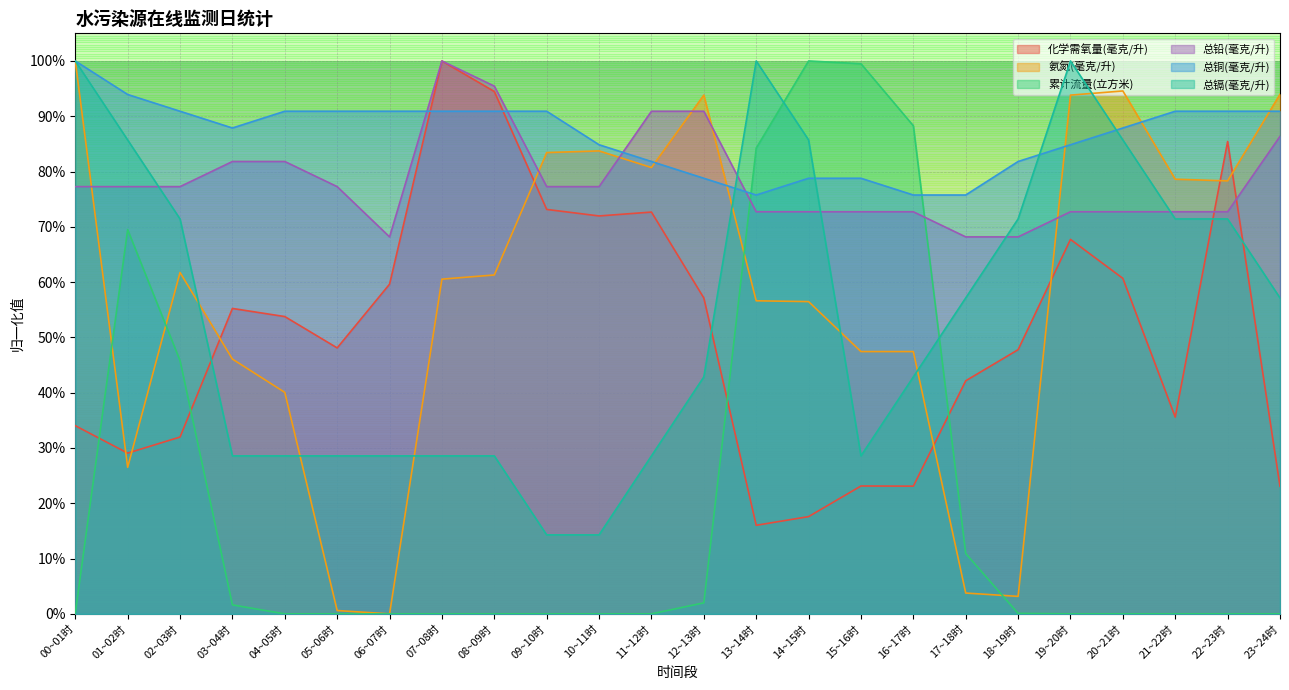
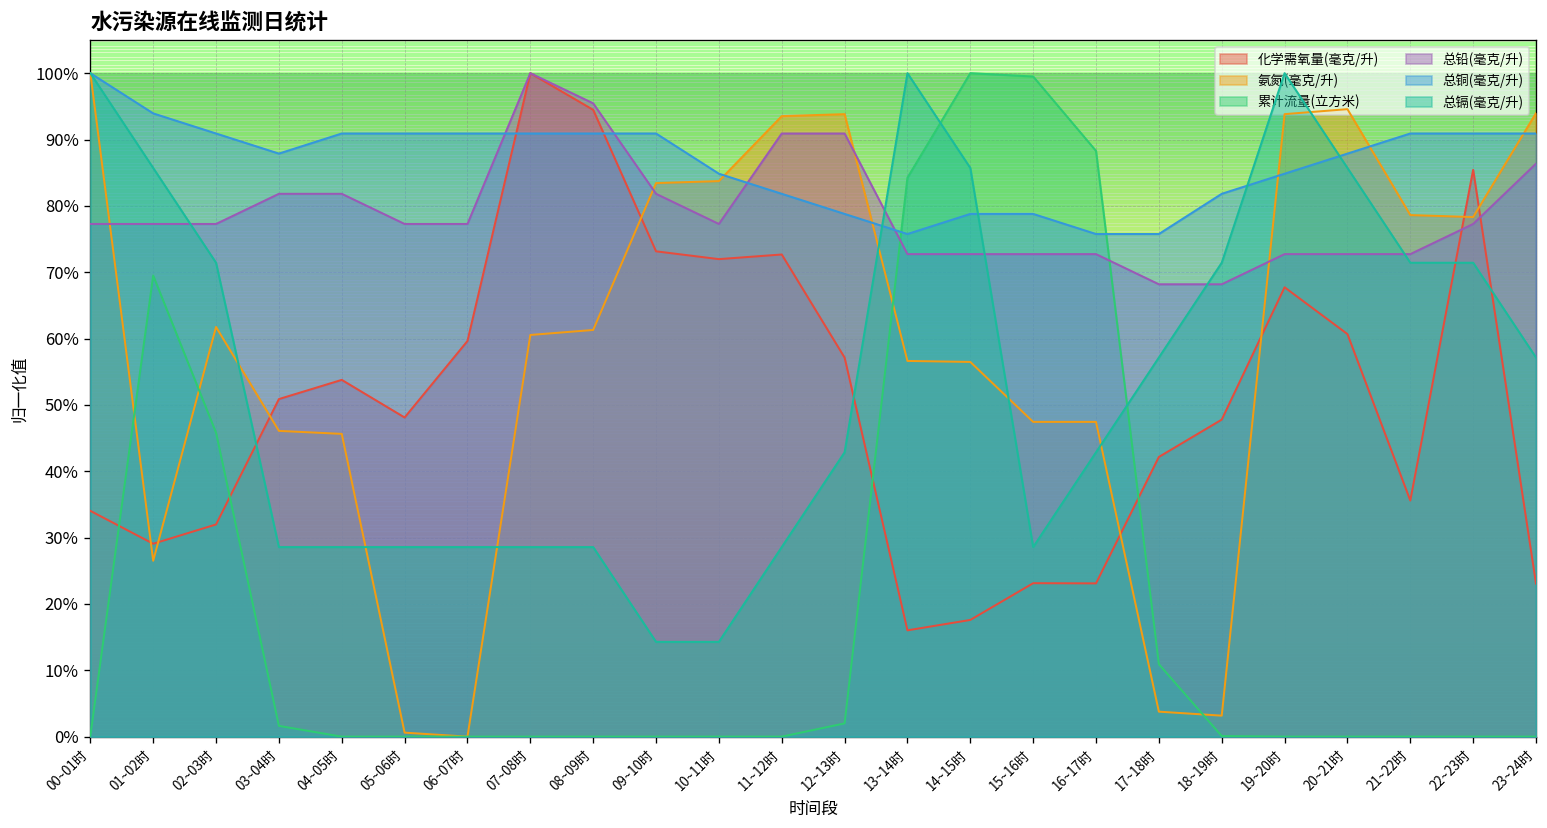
化学需氧量(毫克/升), 03~04时: 55% -> 51%
氨氮(毫克/升), 04~05时: 40% -> 46%
总铅(毫克/升), 06~07时: 68% -> 77%
总铅(毫克/升), 09~10时: 77% -> 82%
氨氮(毫克/升), 11~12时: 81% -> 94%
总铅(毫克/升), 22~23时: 73% -> 77%
